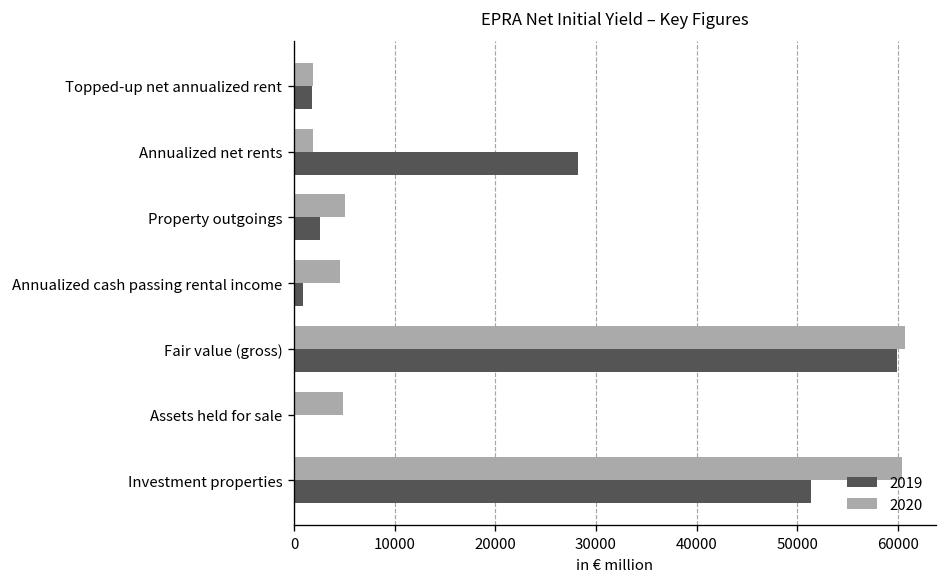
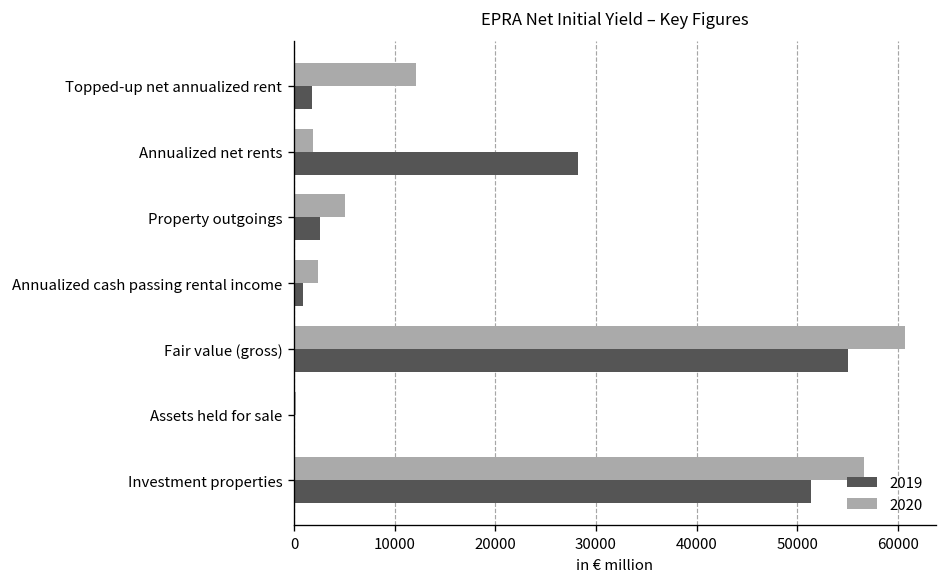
2020, Topped-up net annualized rent: 2000 -> 12000
2020, Annualized cash passing rental income: 5000 -> 2000
2019, Fair value (gross): 60000 -> 55000
2020, Assets held for sale: 5000 -> 0
2020, Investment properties: 60000 -> 57000
